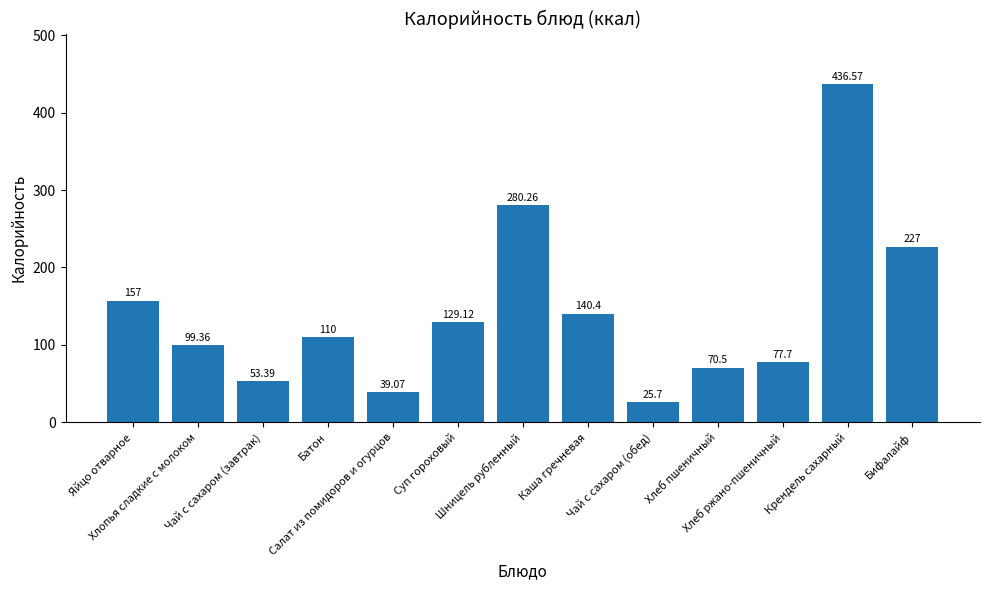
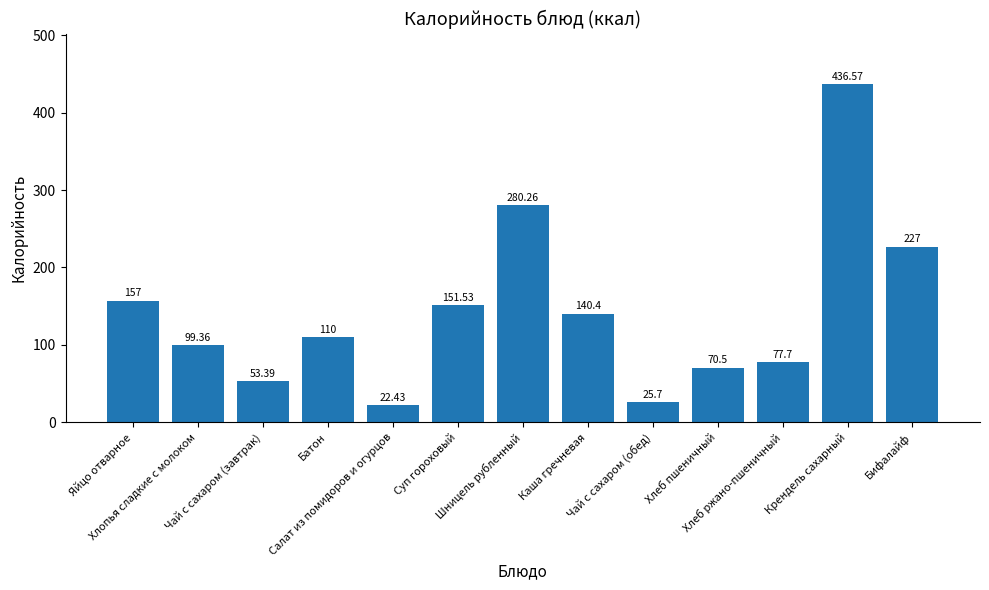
Салат из помидоров и огурцов: 39.07 -> 22.43
Суп гороховый: 129.12 -> 151.53
